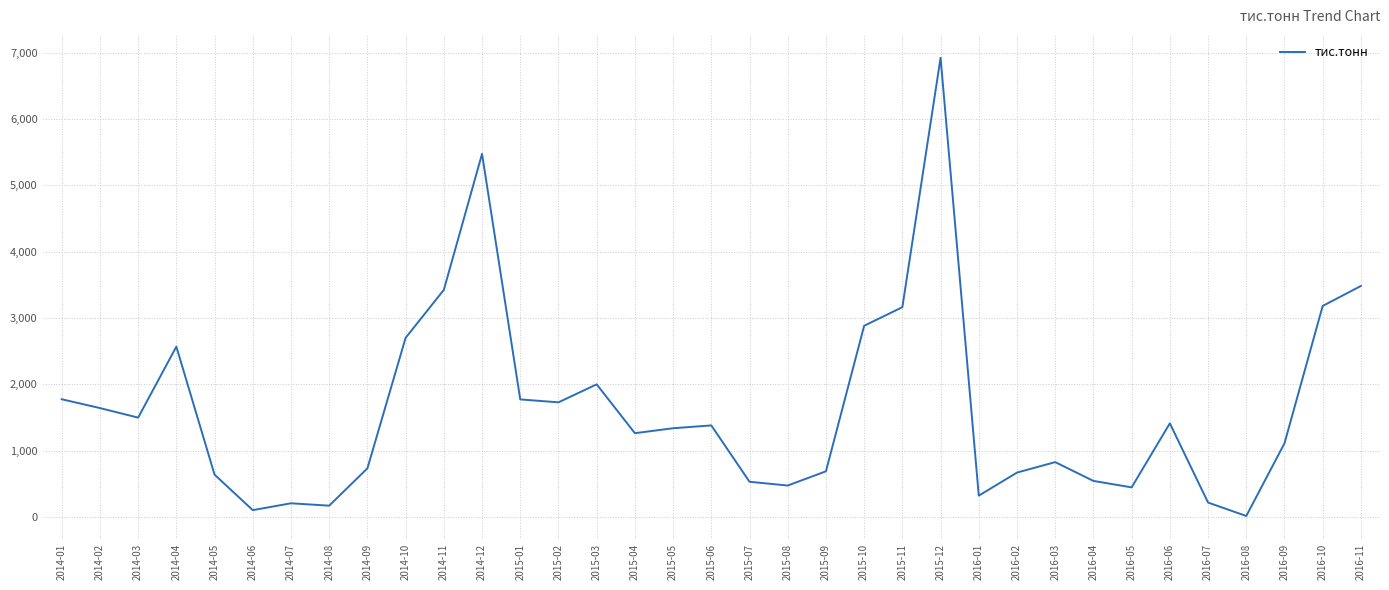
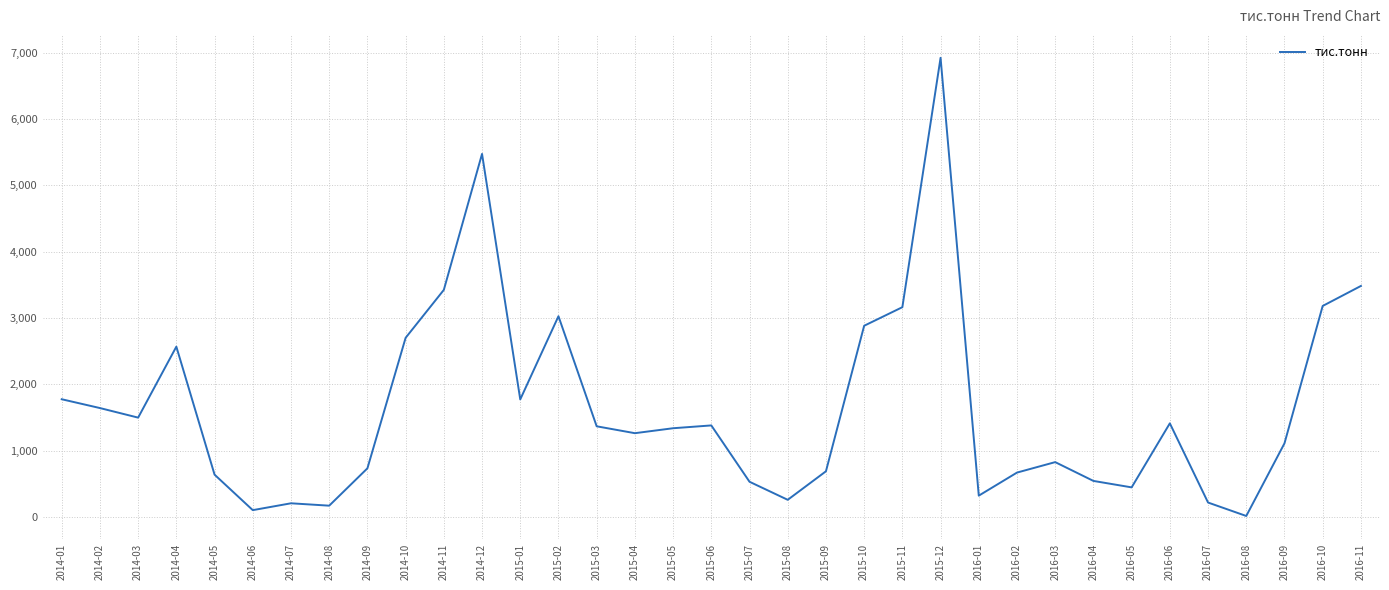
2015-02: 1,700 -> 3,000
2015-03: 2,000 -> 1,400
2015-08: 500 -> 300
